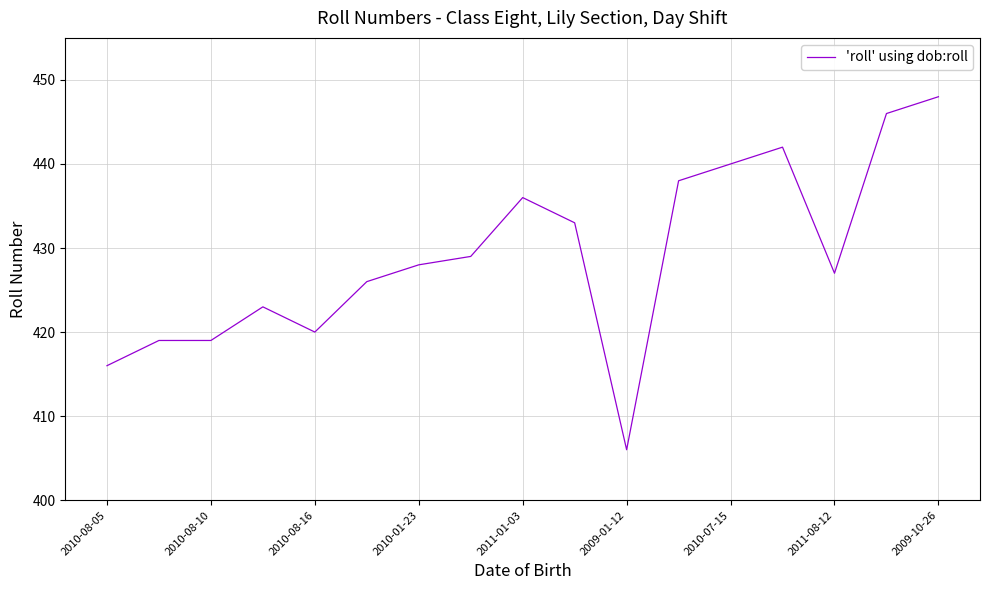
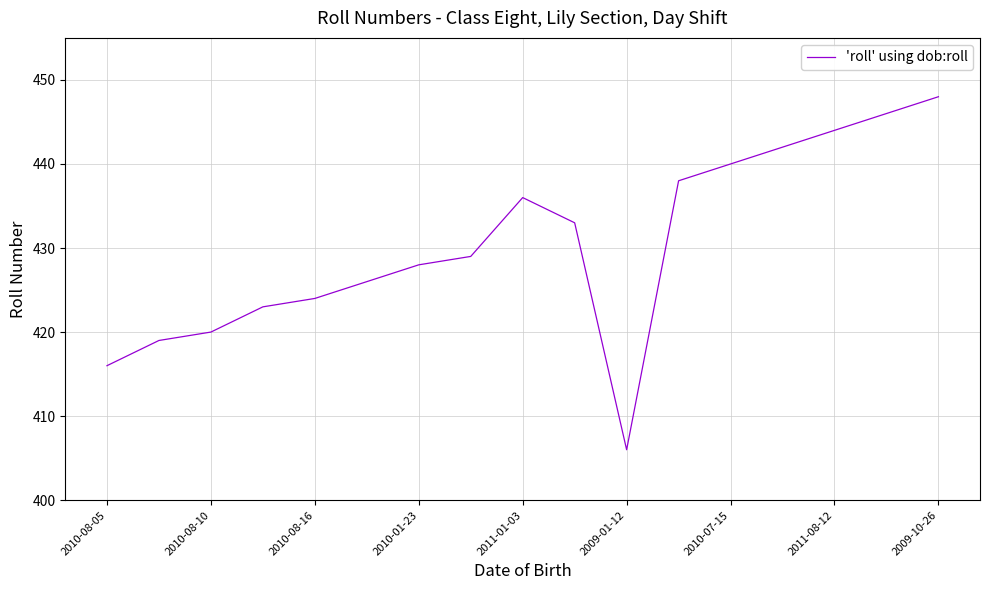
2010-08-10: 419 -> 420
2010-08-16: 420 -> 424
2011-08-12: 427 -> 444
